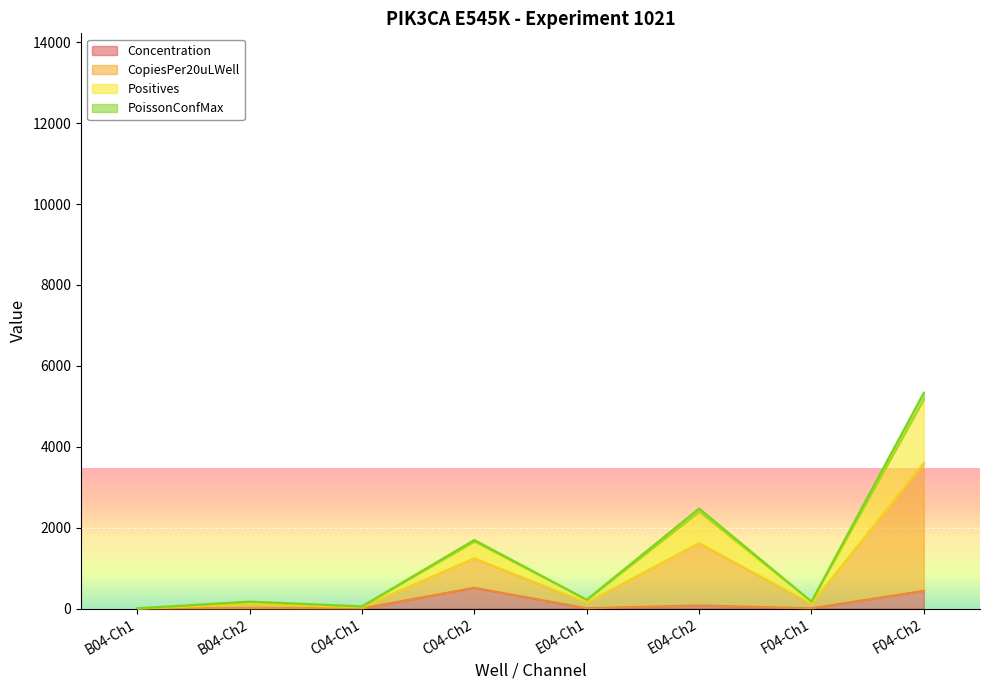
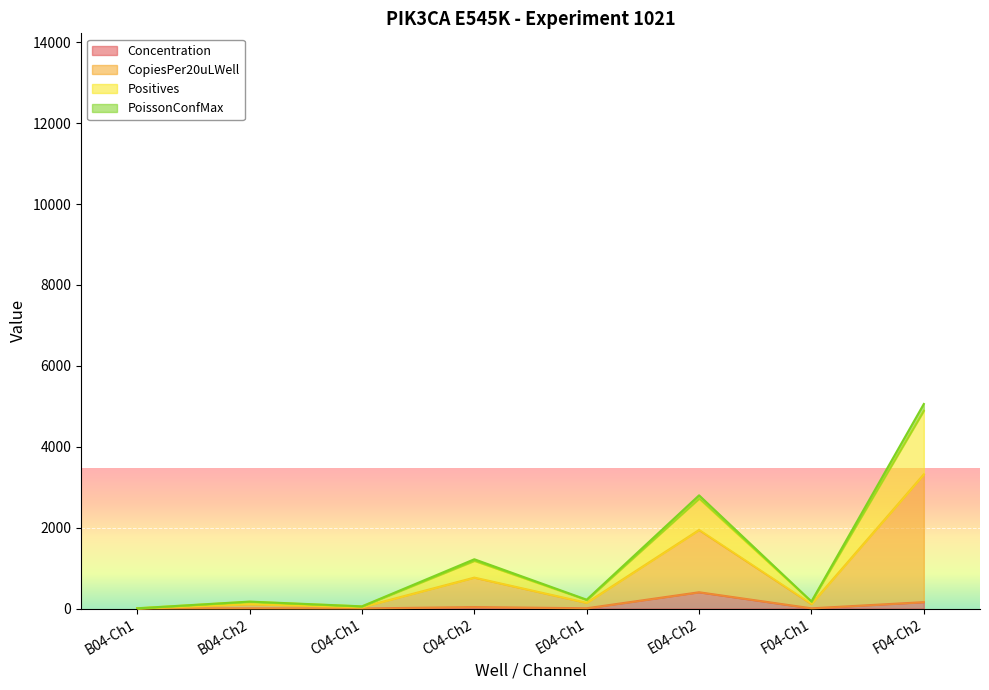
Concentration, C04-Ch2: 500 -> 0
Concentration, E04-Ch2: 100 -> 400
Concentration, F04-Ch2: 400 -> 200
